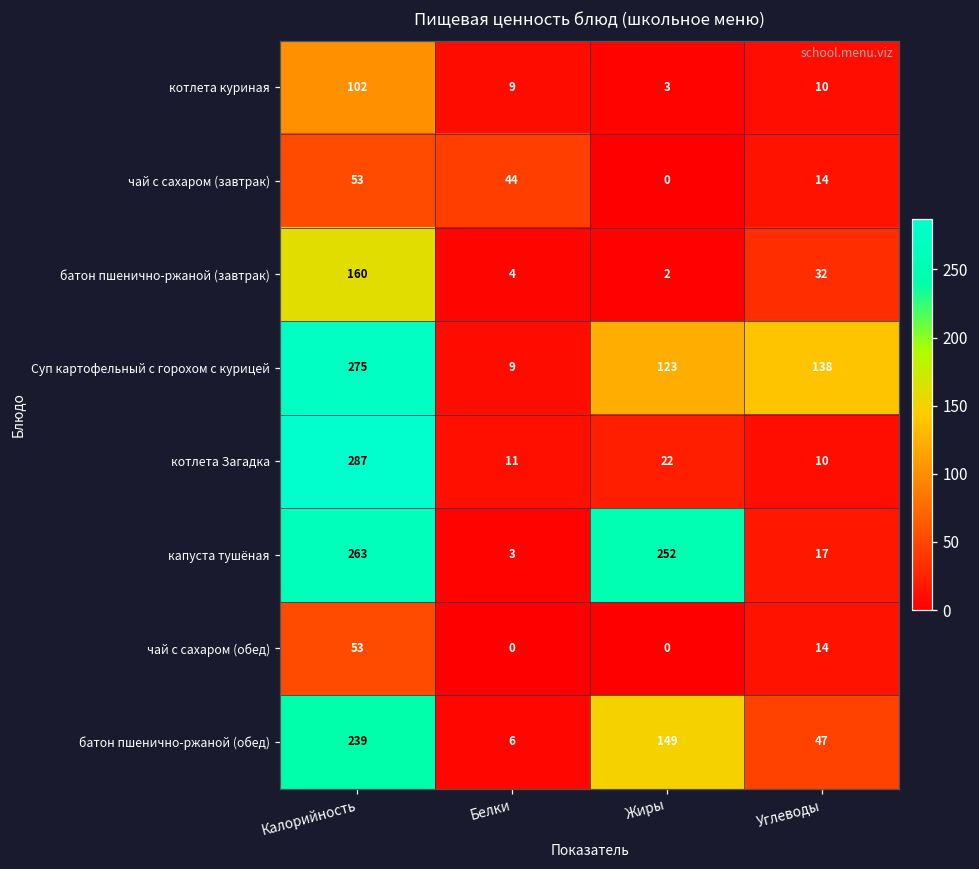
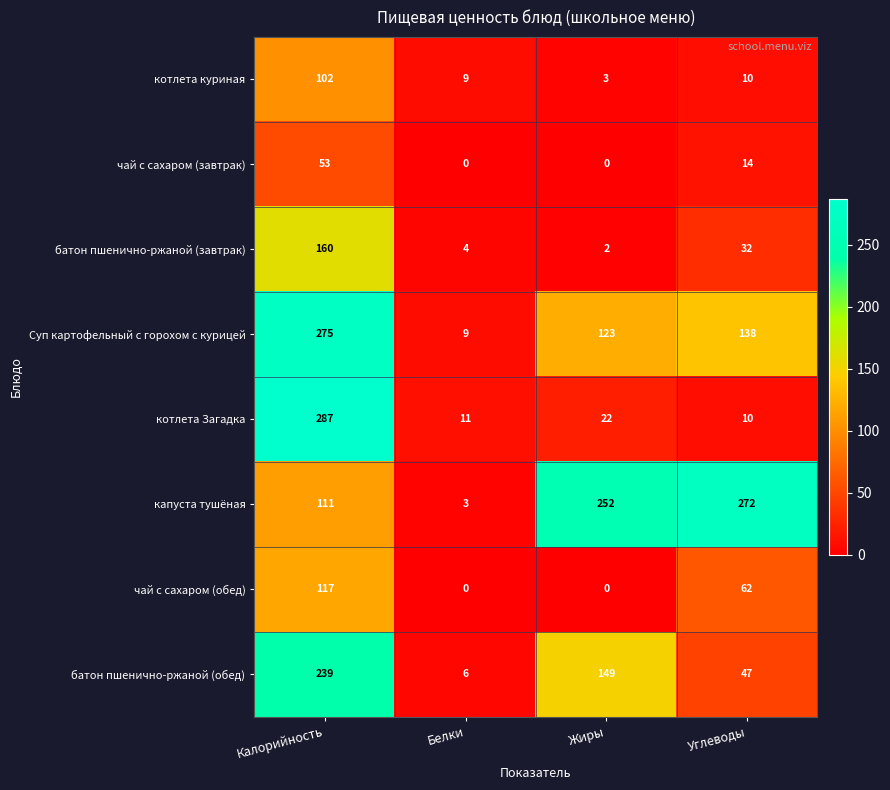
чай с сахаром (завтрак), Белки: 44 -> 0
капуста тушёная, Калорийность: 263 -> 111
капуста тушёная, Углеводы: 17 -> 272
чай с сахаром (обед), Калорийность: 53 -> 117
чай с сахаром (обед), Углеводы: 14 -> 62
